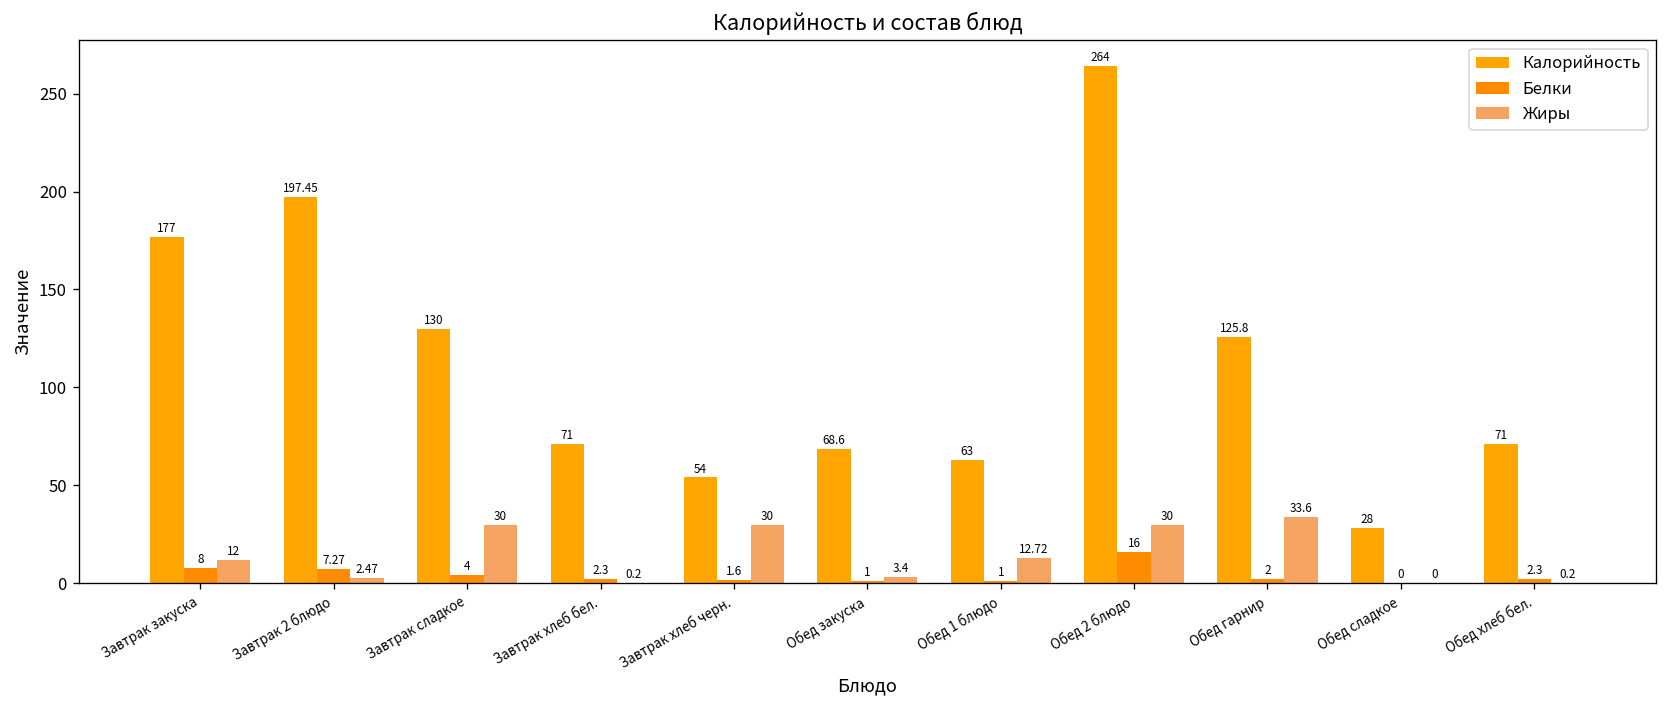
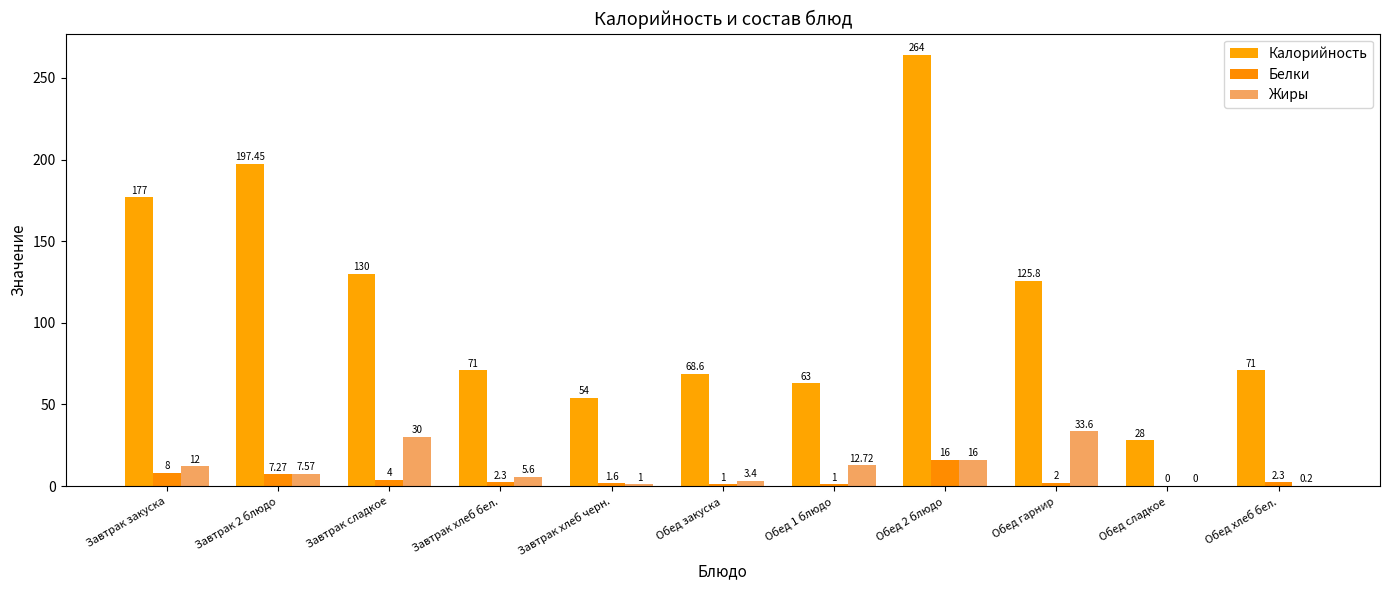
Жиры, Завтрак 2 блюдо: 2.47 -> 7.57
Жиры, Завтрак хлеб бел.: 0.2 -> 5.6
Жиры, Завтрак хлеб черн.: 30 -> 1
Жиры, Обед 2 блюдо: 30 -> 16
